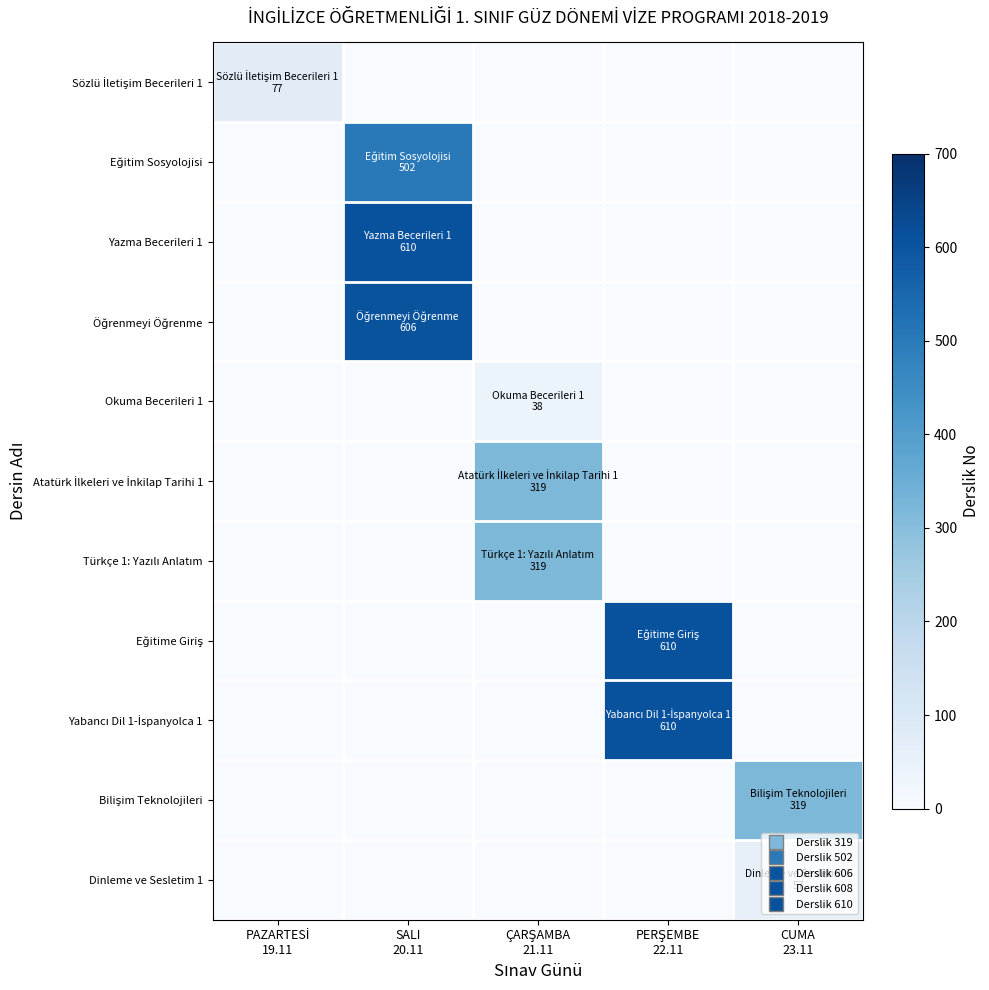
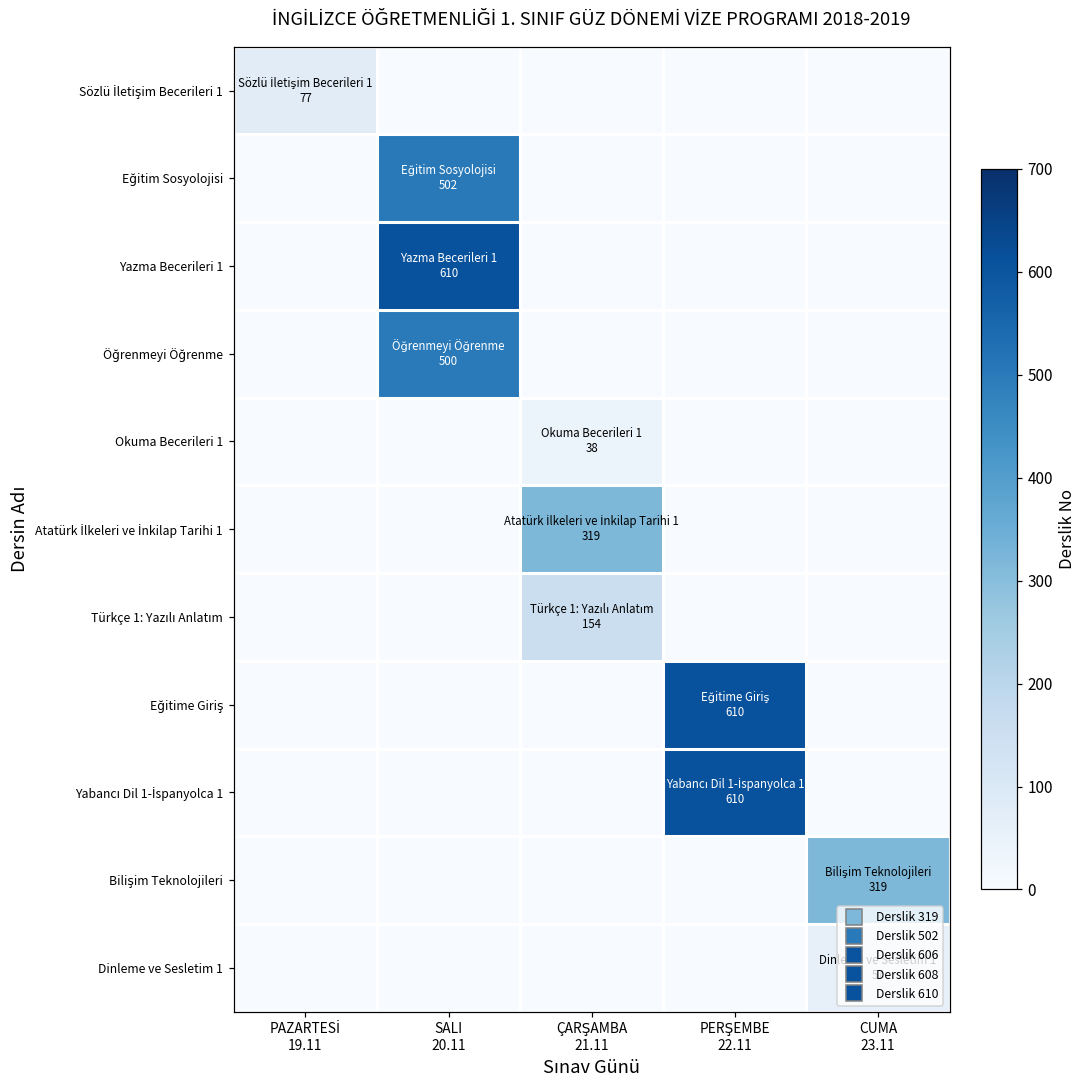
Öğrenmeyi Öğrenme, SALI 20.11: 606 -> 500
Türkçe 1: Yazılı Anlatım, ÇARŞAMBA 21.11: 319 -> 154
